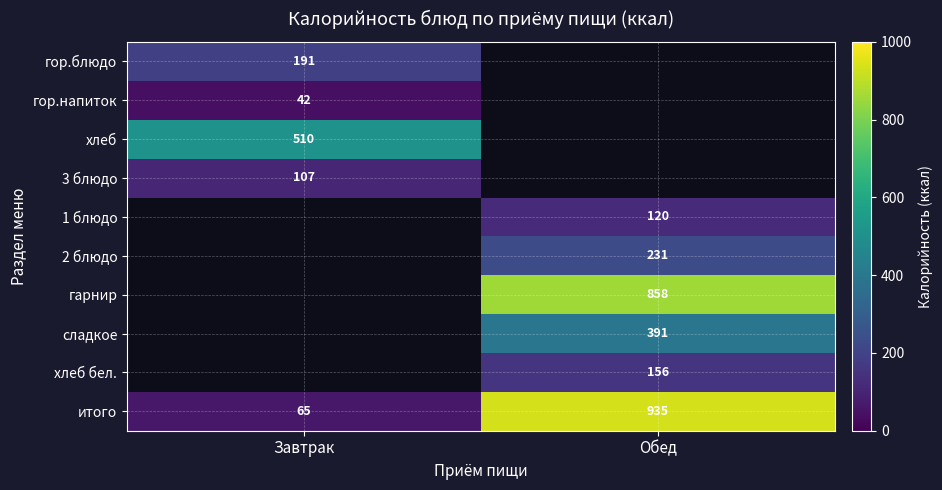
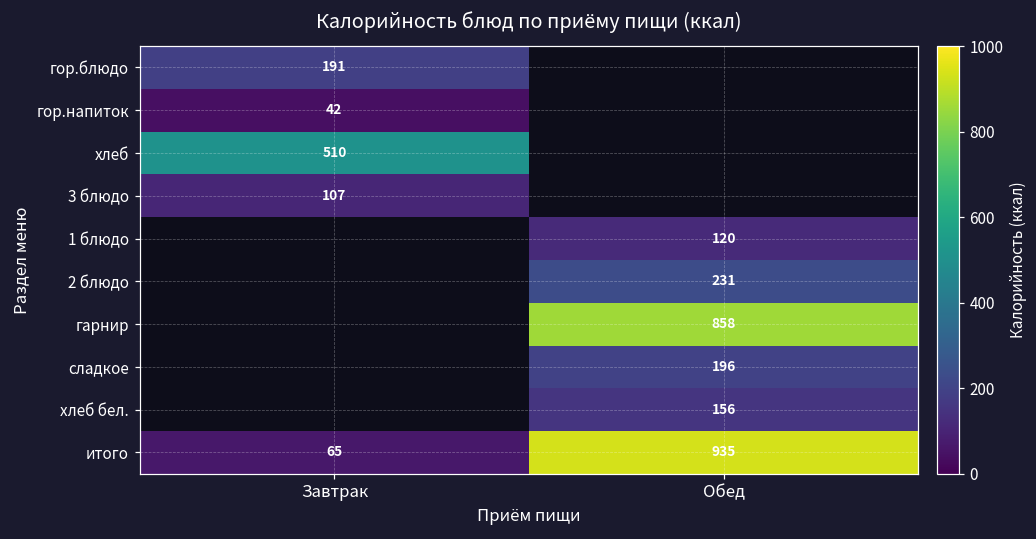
сладкое, Обед: 391 -> 196
